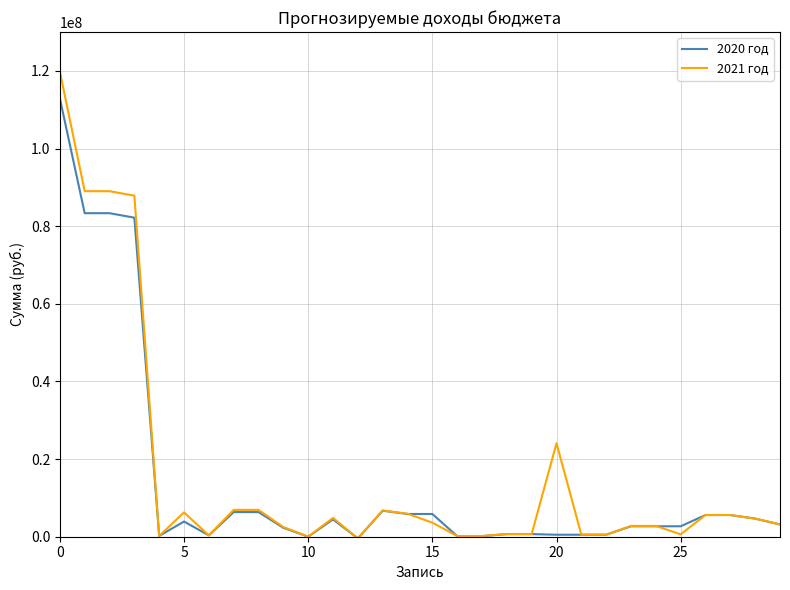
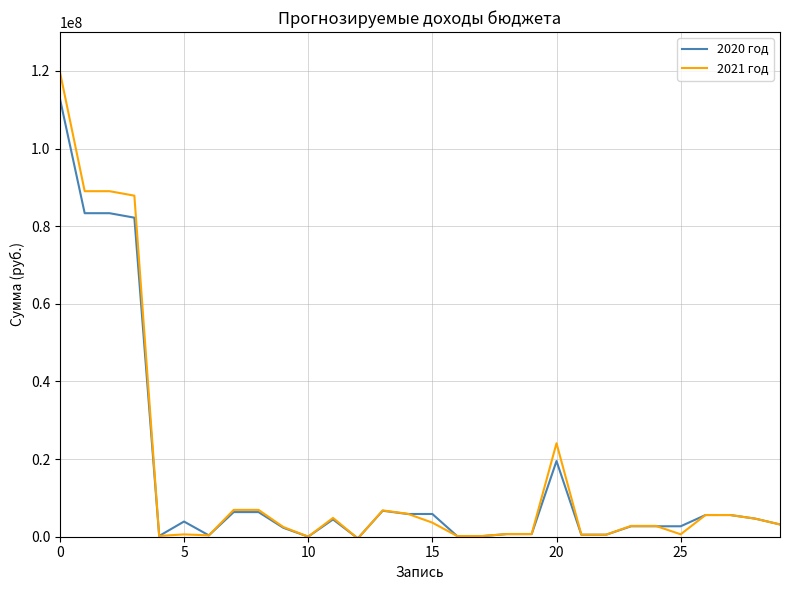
2021 год, 5: 6000000 -> 1000000
2020 год, 20: 1000000 -> 19000000
